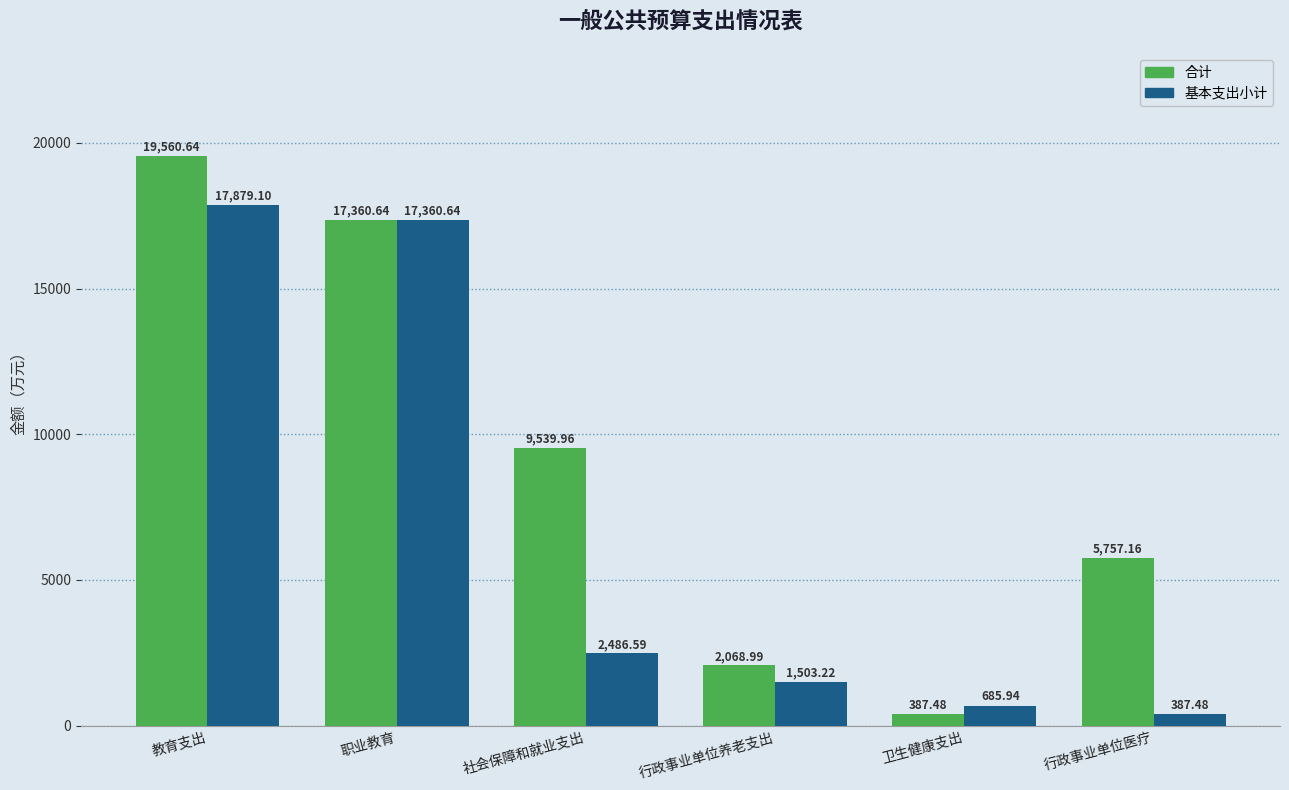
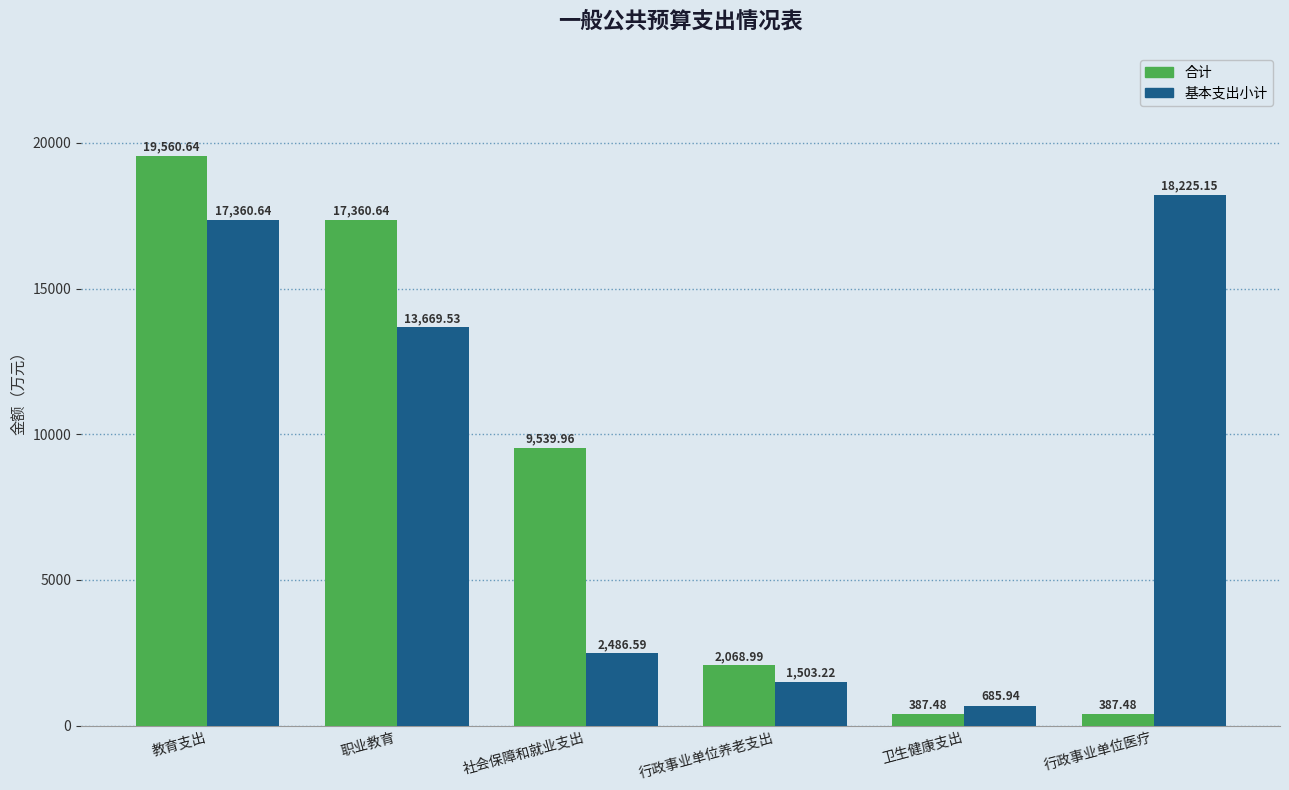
基本支出小计, 教育支出: 17,879.10 -> 17,360.64
基本支出小计, 职业教育: 17,360.64 -> 13,669.53
合计, 行政事业单位医疗: 5,757.16 -> 387.48
基本支出小计, 行政事业单位医疗: 387.48 -> 18,225.15
